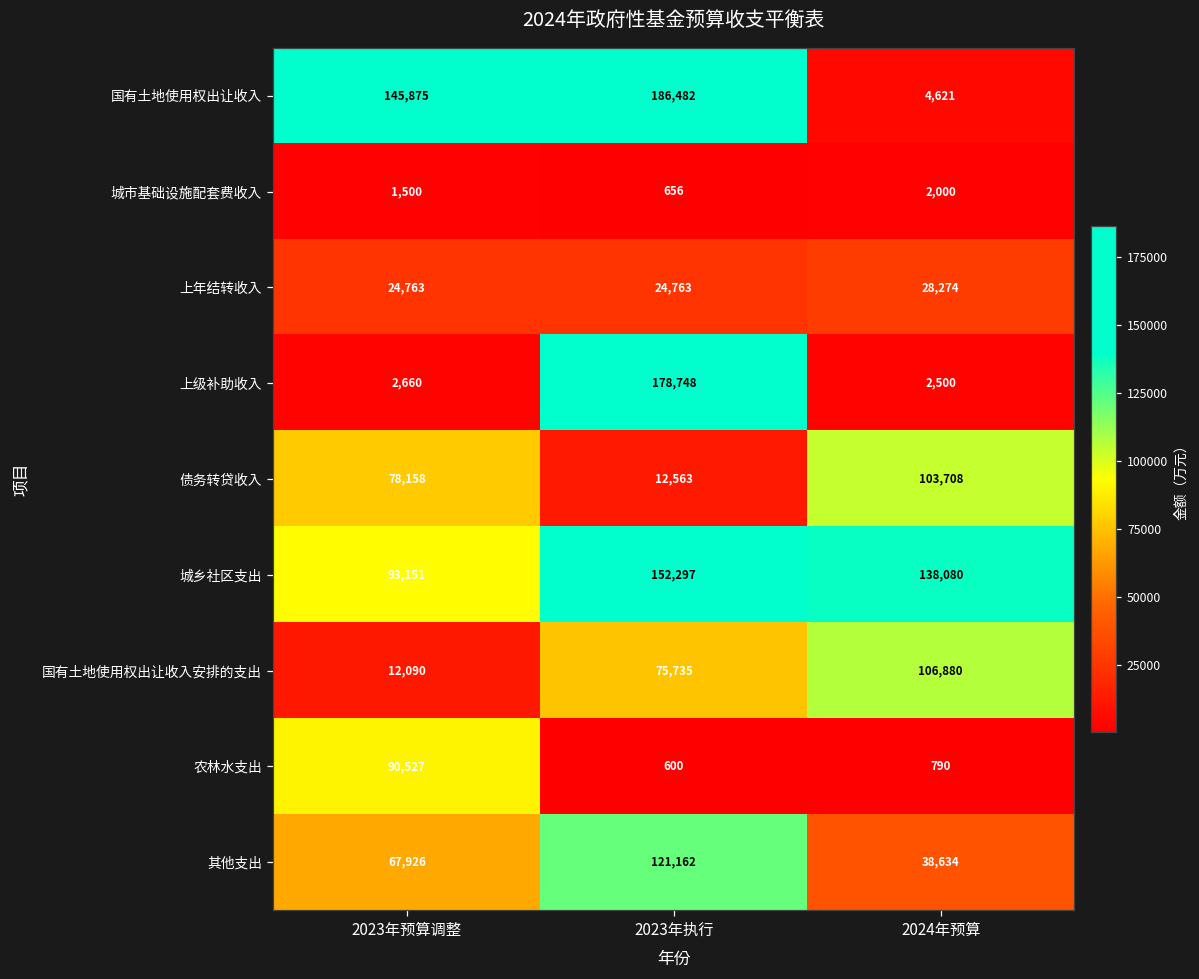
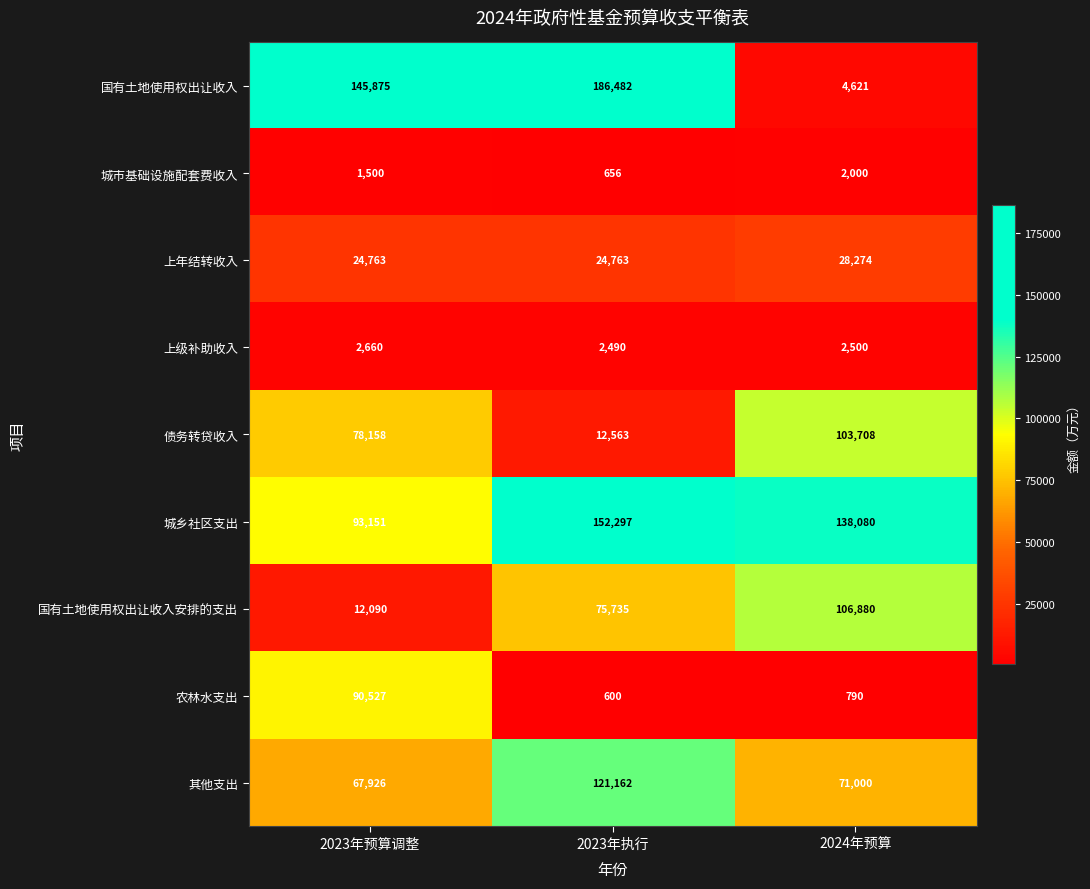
上级补助收入, 2023年执行: 178,748 -> 2,490
其他支出, 2024年预算: 38,634 -> 71,000
